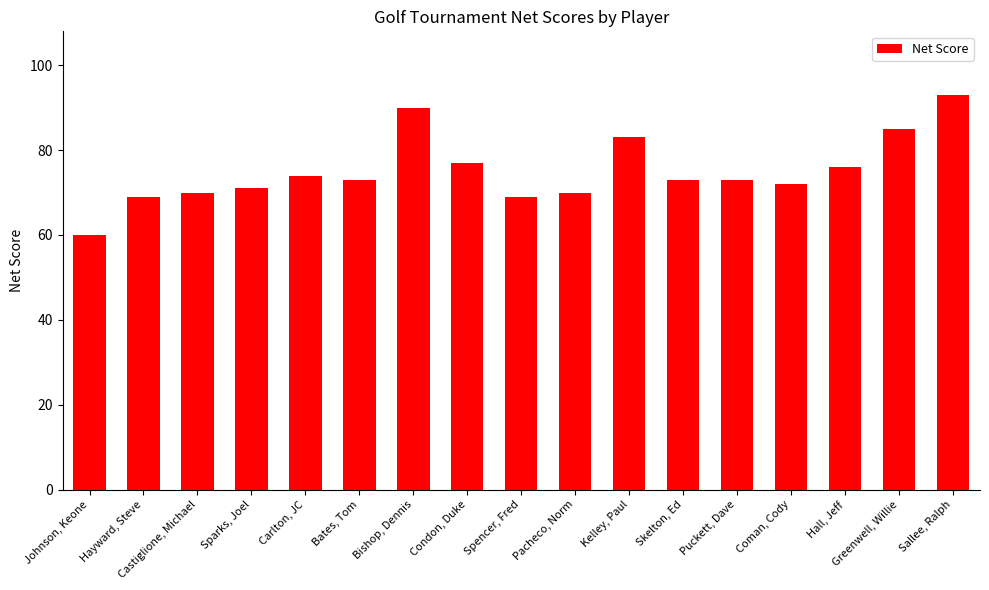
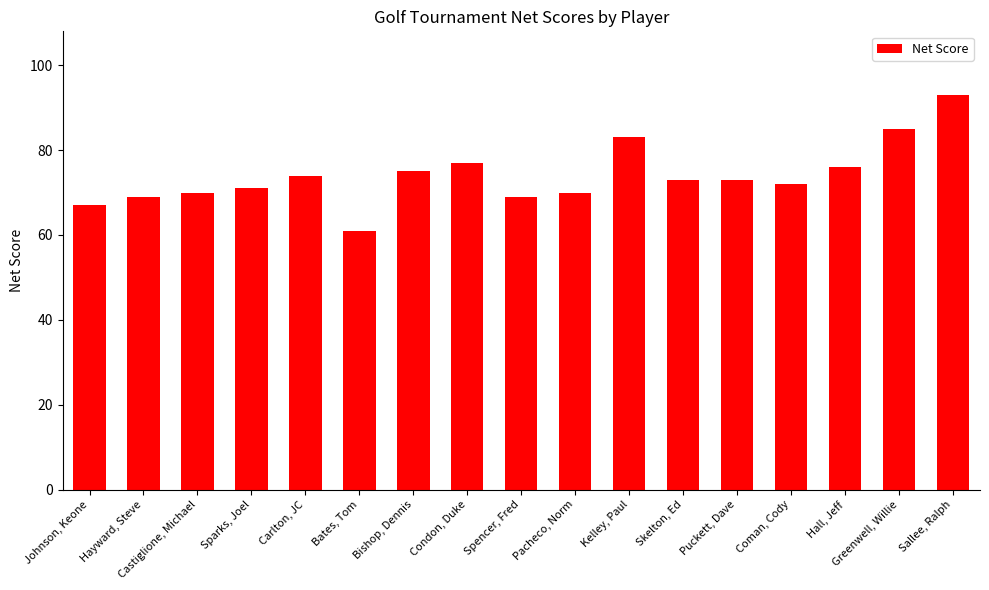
Johnson, Keone: 60 -> 67
Bates, Tom: 73 -> 61
Bishop, Dennis: 90 -> 75
